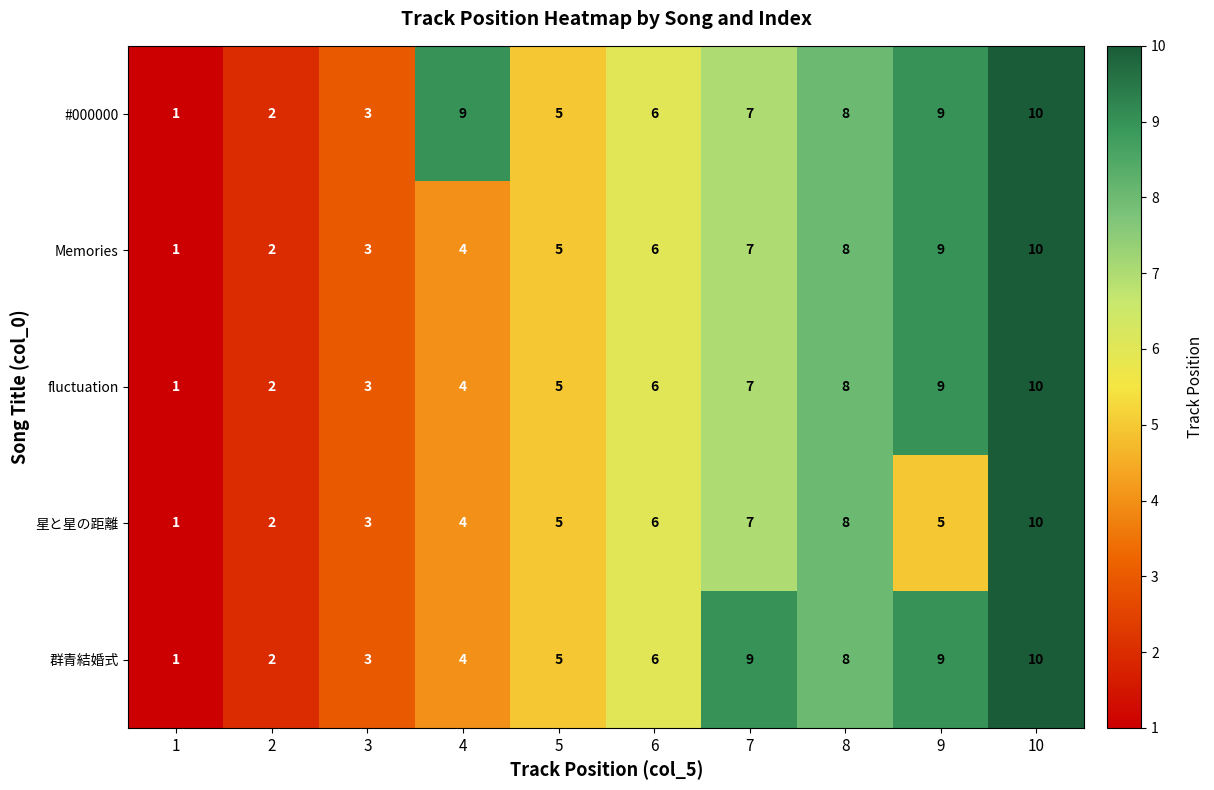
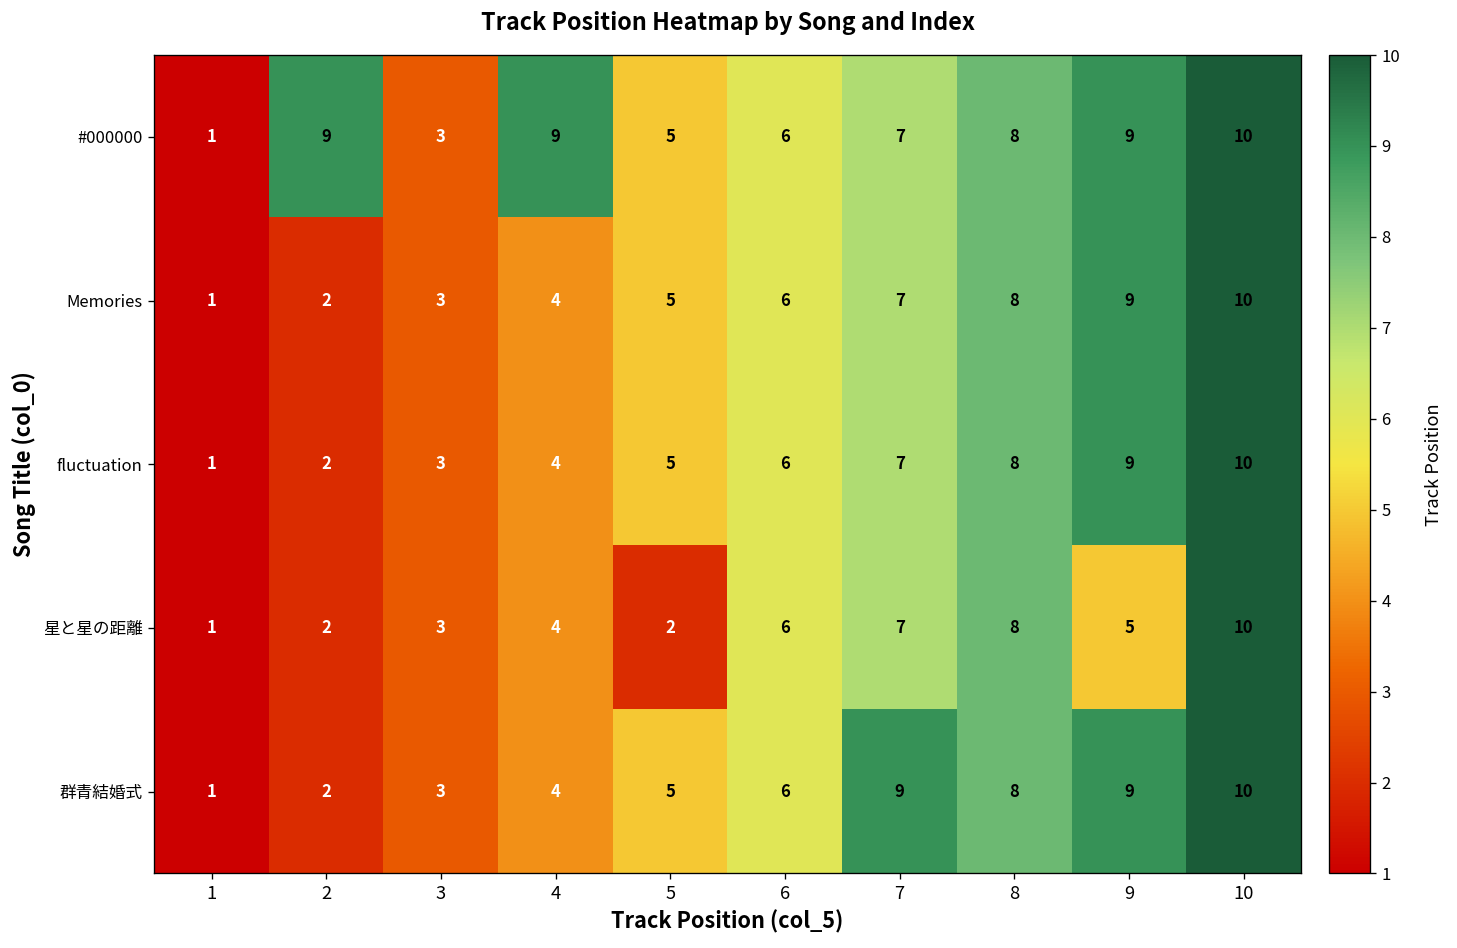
#000000, 2: 2 -> 9
星と星の距離, 5: 5 -> 2
